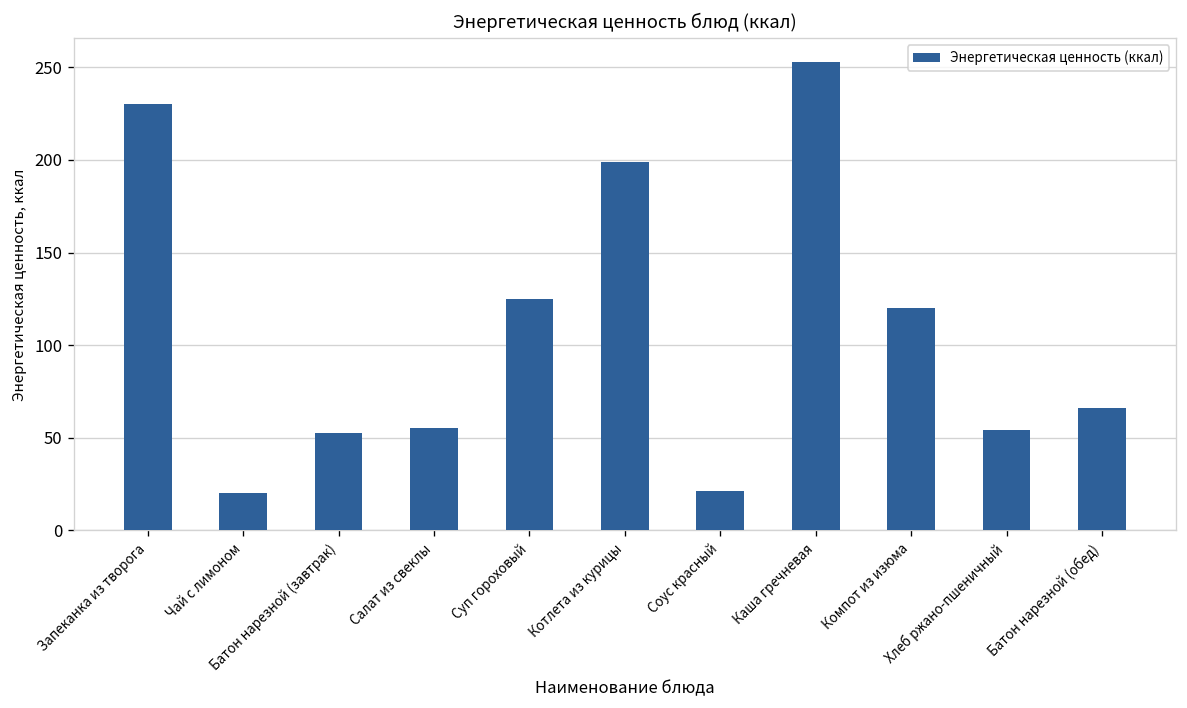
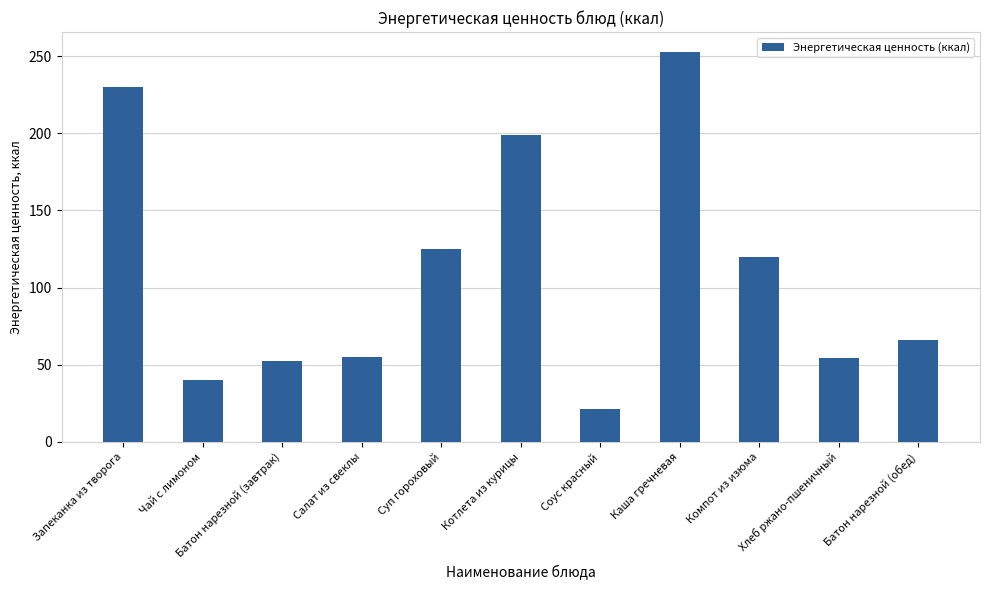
Чай с лимоном: 20 -> 40
